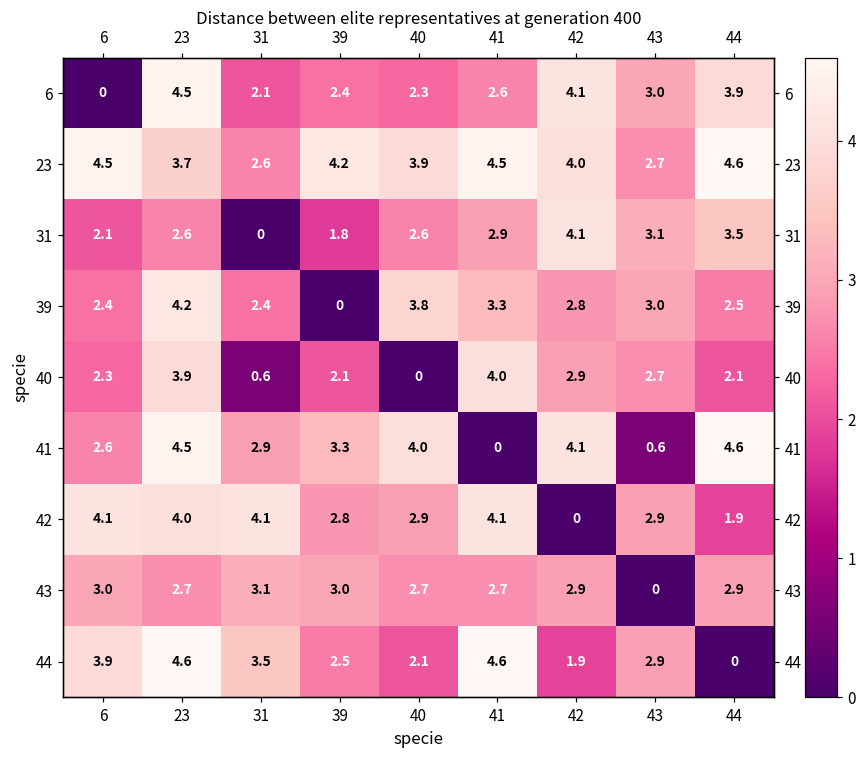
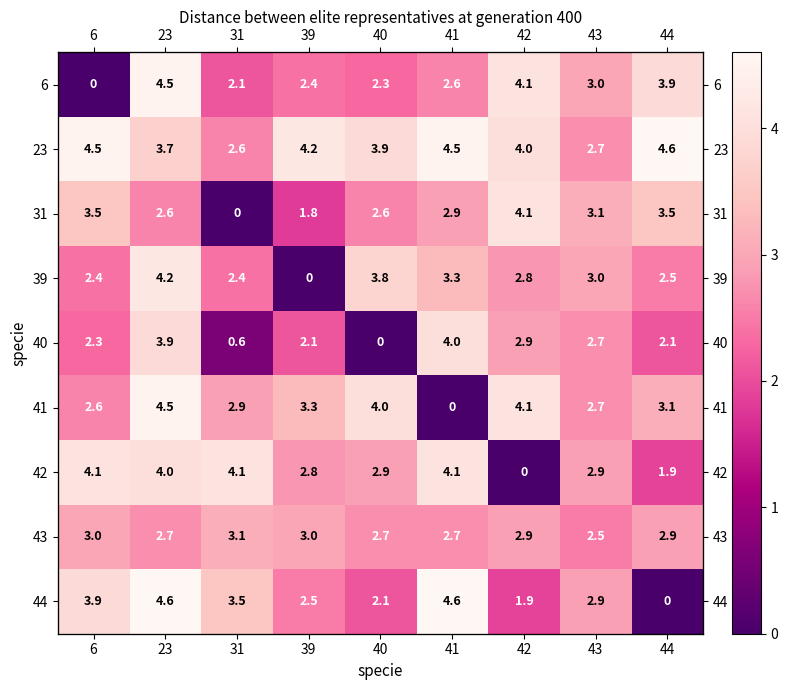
31, 6: 2.1 -> 3.5
41, 43: 0.6 -> 2.7
41, 44: 4.6 -> 3.1
43, 43: 0 -> 2.5
